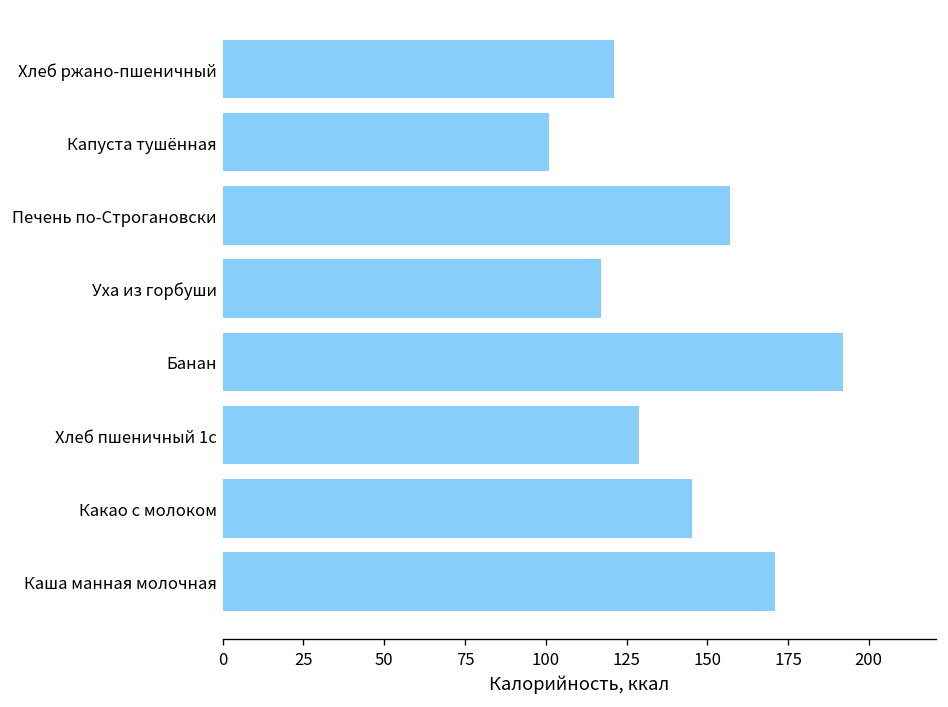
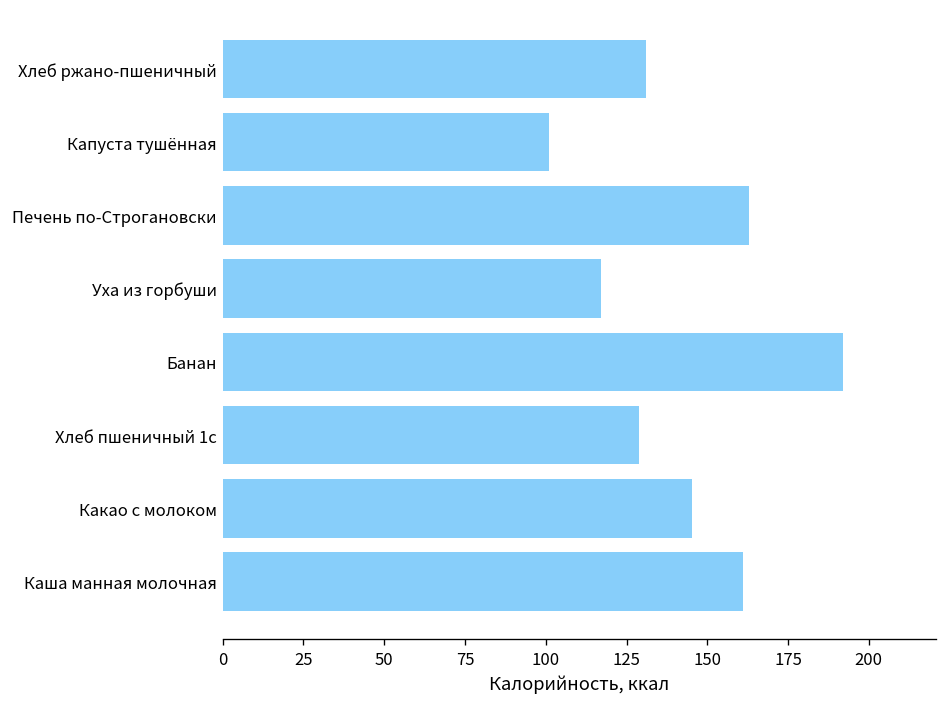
Хлеб ржано-пшеничный: 121 -> 131
Печень по-Строгановски: 157 -> 163
Каша манная молочная: 171 -> 161
